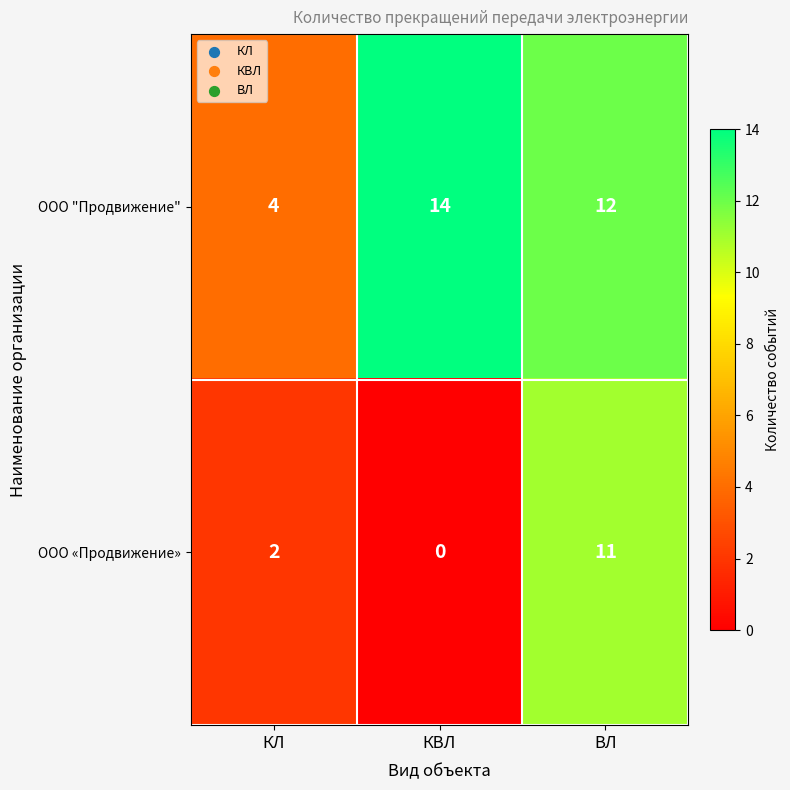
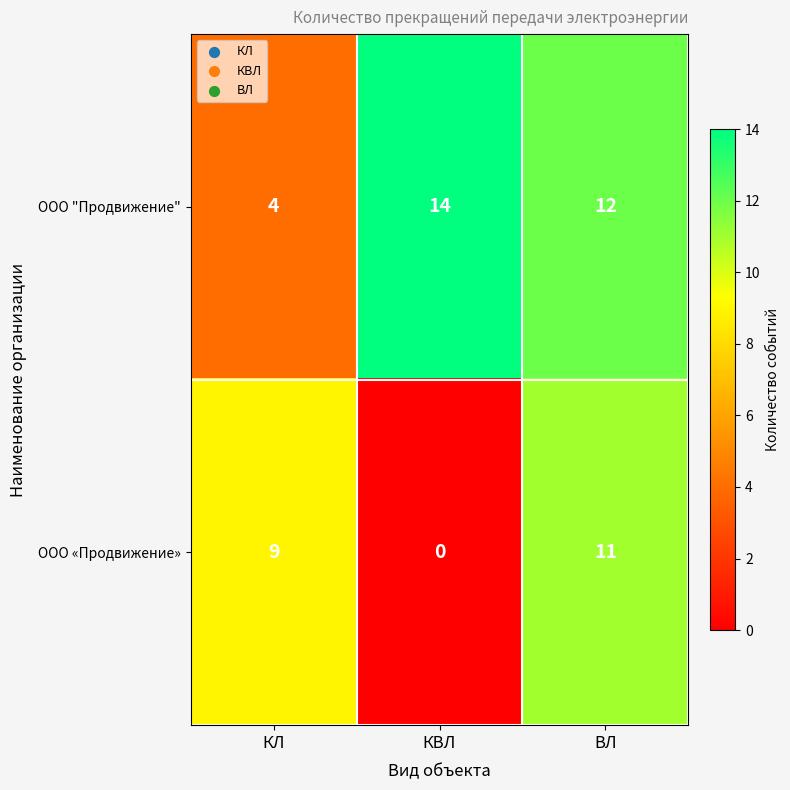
ООО «Продвижение», КЛ: 2 -> 9
